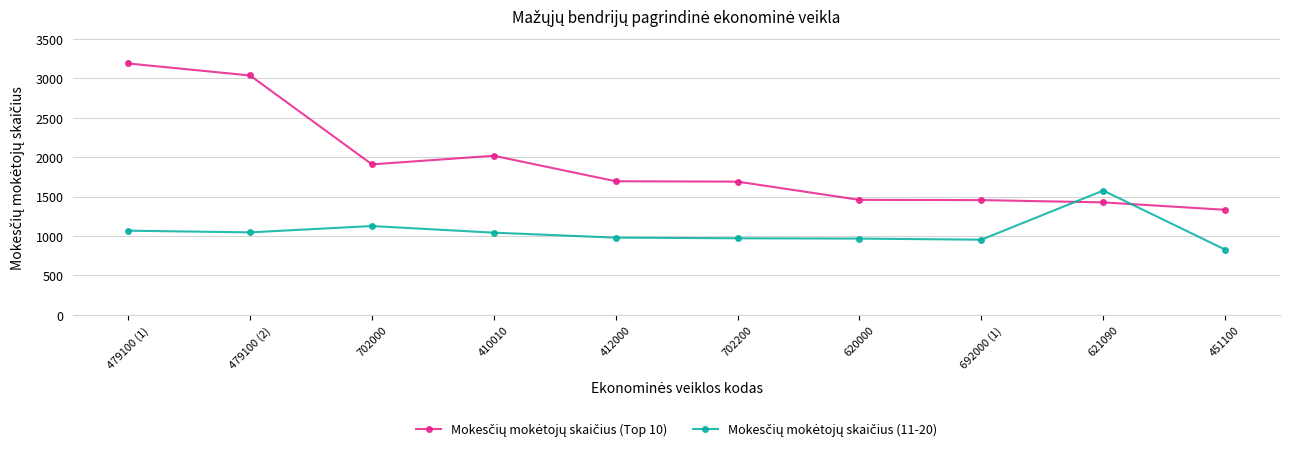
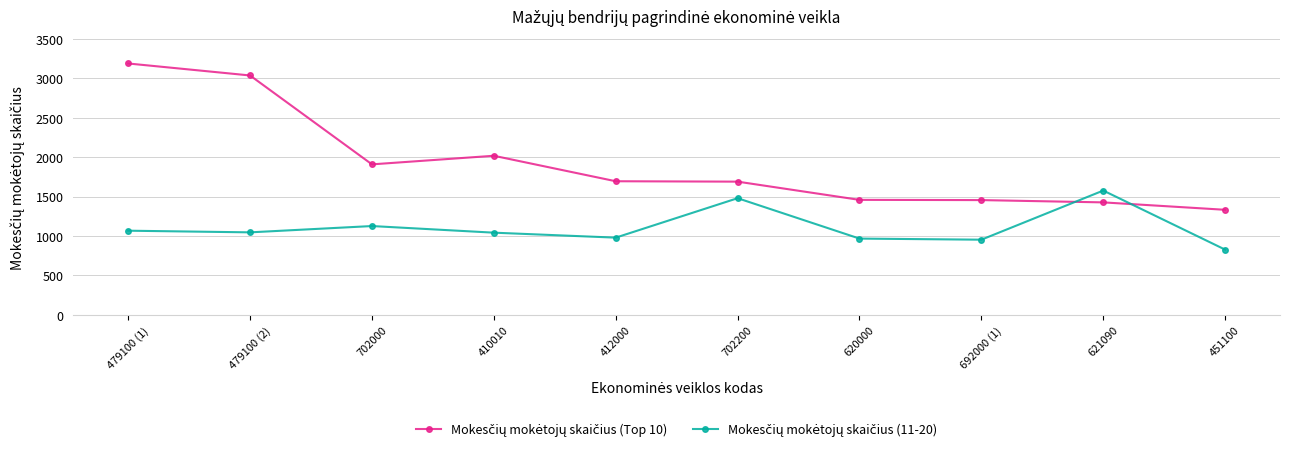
Mokesčių mokėtojų skaičius (11-20), 702200: 1000 -> 1500
